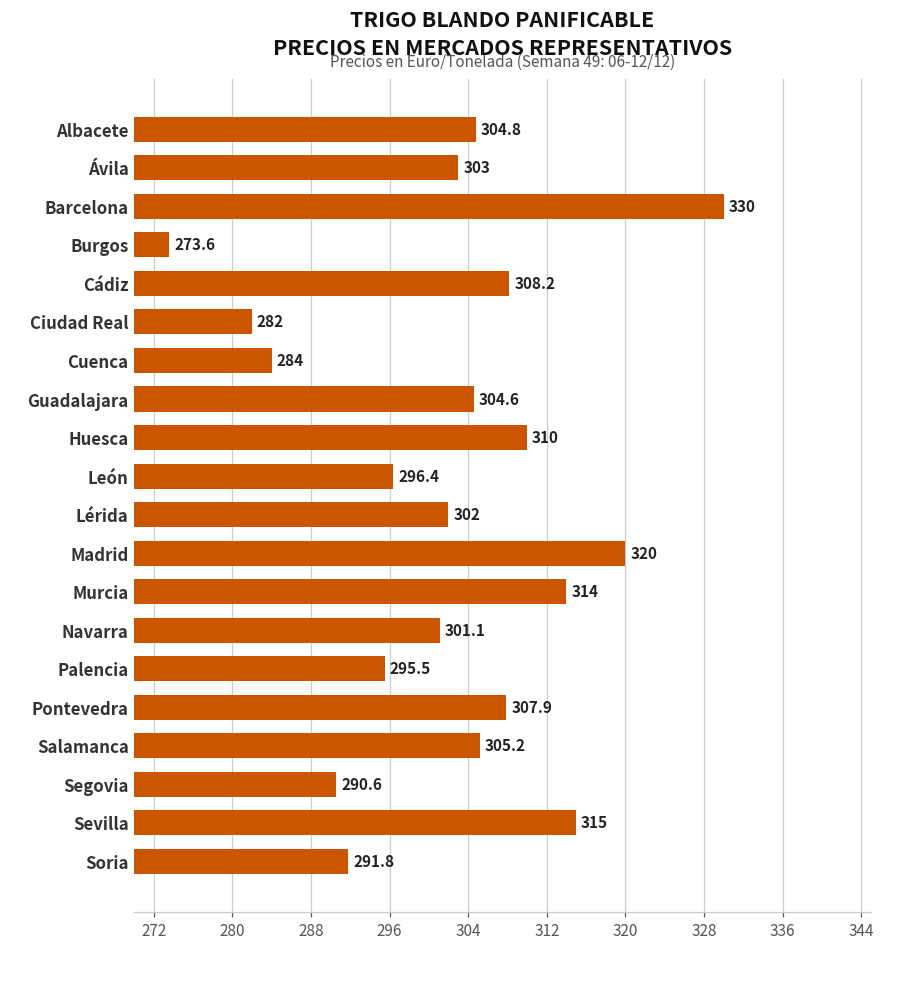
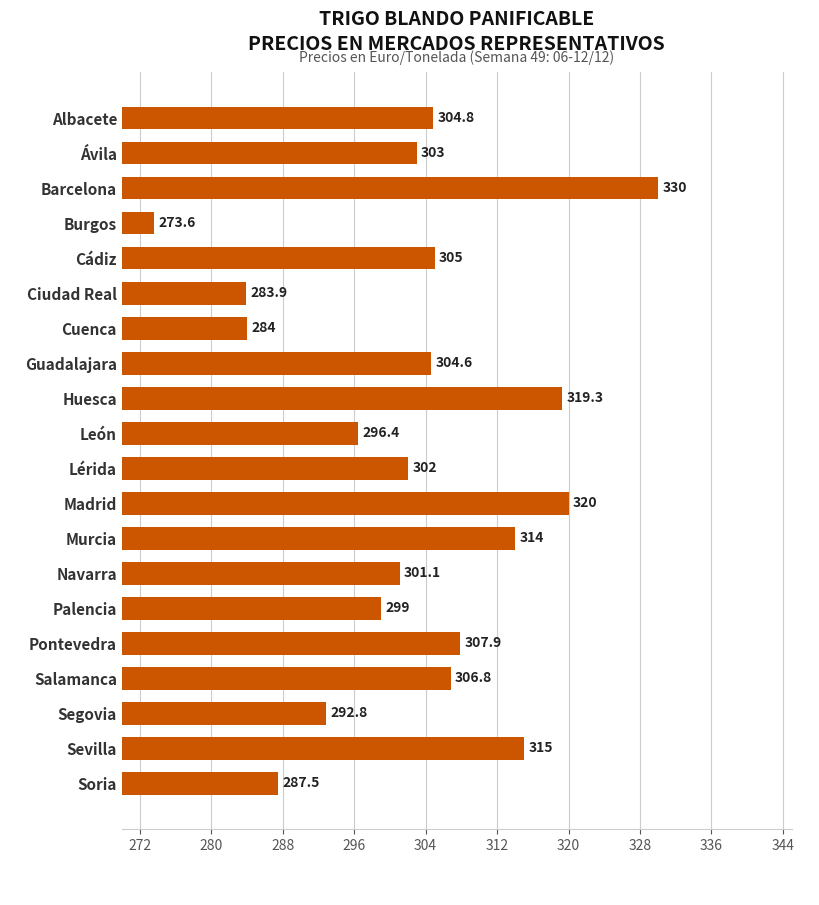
Cádiz: 308.2 -> 305
Ciudad Real: 282 -> 283.9
Huesca: 310 -> 319.3
Palencia: 295.5 -> 299
Salamanca: 305.2 -> 306.8
Segovia: 290.6 -> 292.8
Soria: 291.8 -> 287.5
